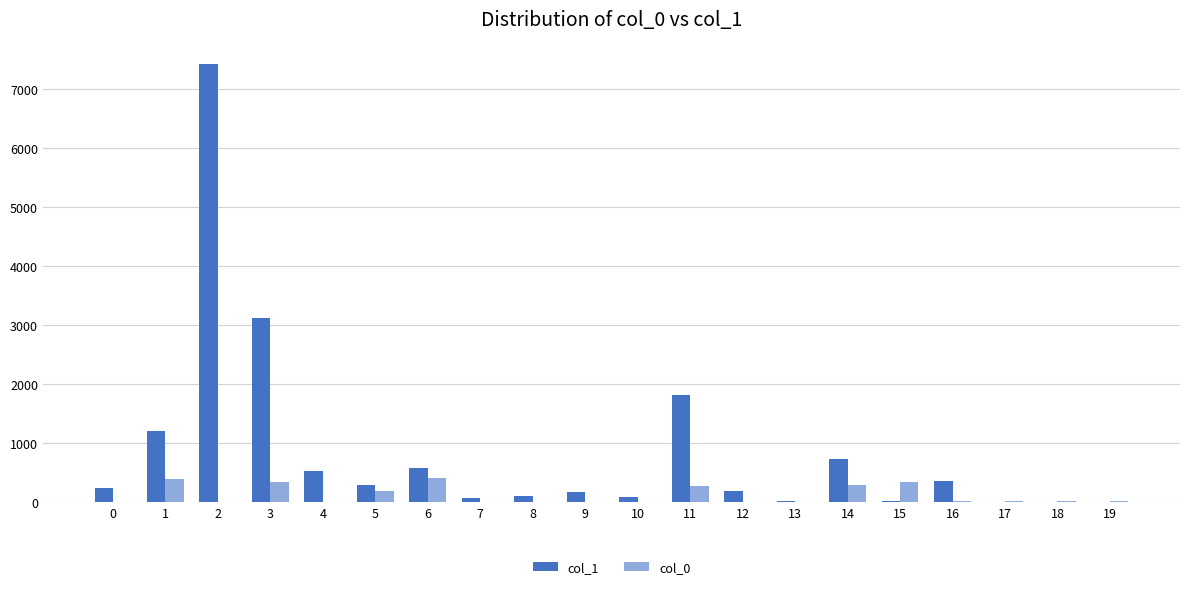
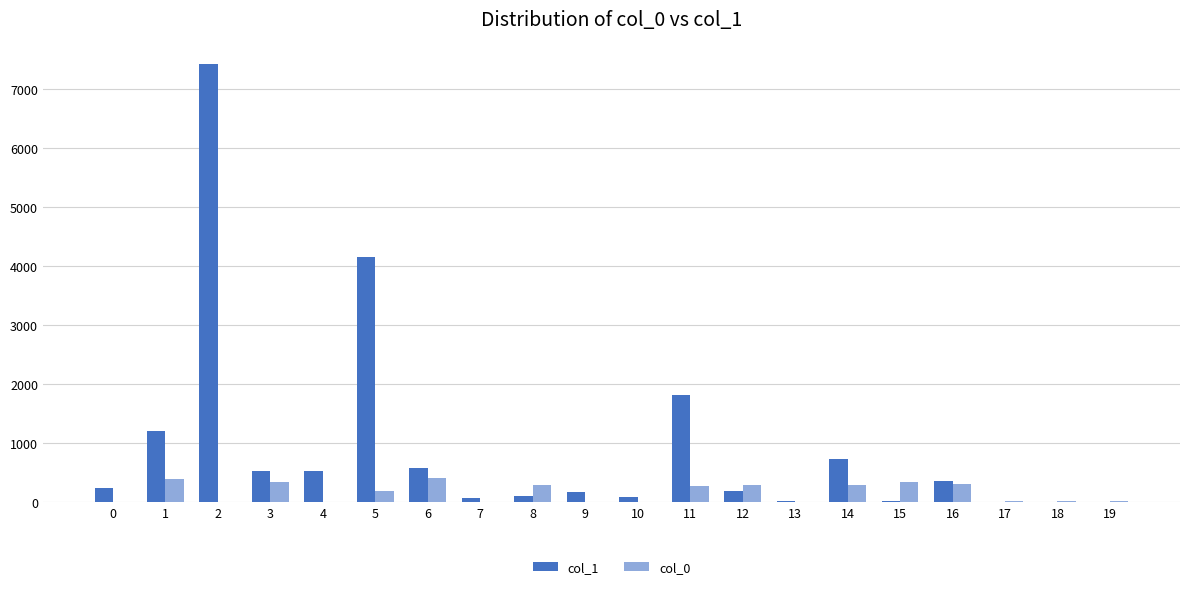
col_1, 3: 3100 -> 500
col_1, 5: 300 -> 4200
col_0, 8: 0 -> 300
col_0, 12: 0 -> 300
col_0, 16: 0 -> 300
